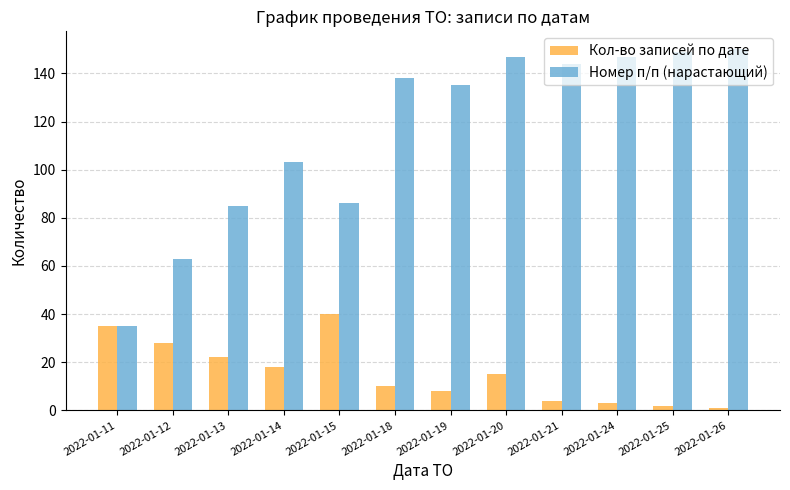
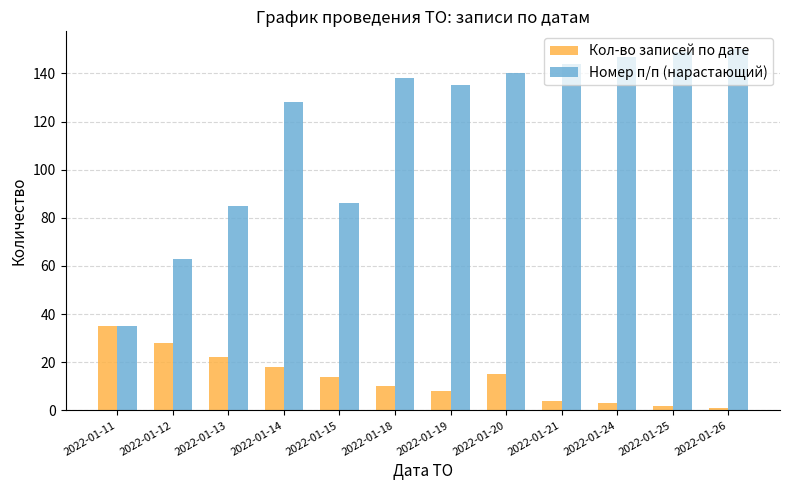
Номер п/п (нарастающий), 2022-01-14: 103 -> 128
Кол-во записей по дате, 2022-01-15: 40 -> 14
Номер п/п (нарастающий), 2022-01-20: 147 -> 140
